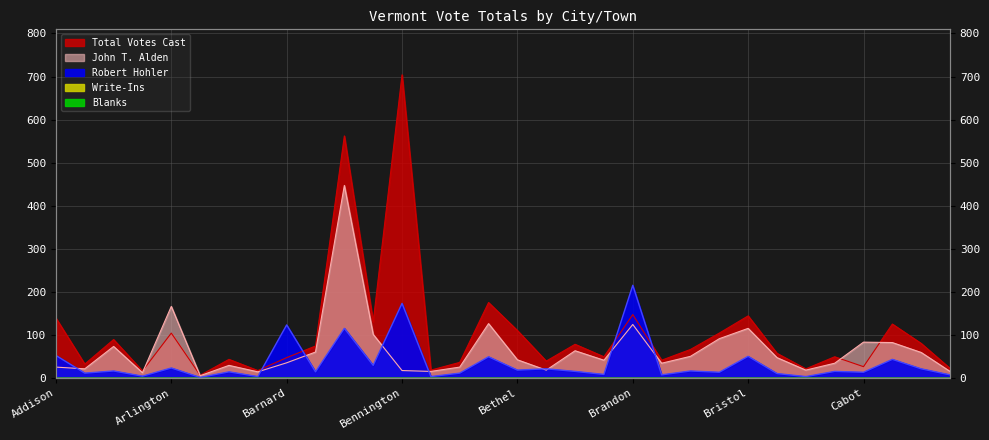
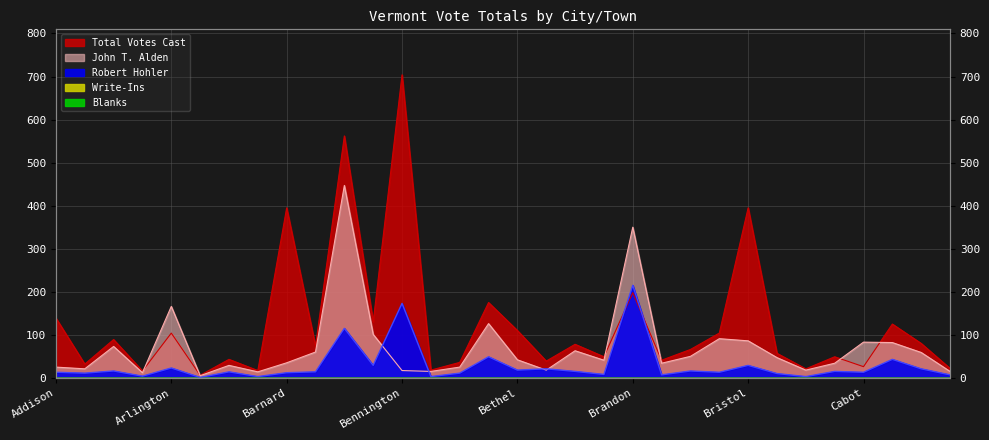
Robert Hohler, Addison: 50 -> 10
Total Votes Cast, Barnard: 50 -> 400
Robert Hohler, Barnard: 120 -> 10
Total Votes Cast, Brandon: 150 -> 200
John T. Alden, Brandon: 120 -> 350
Total Votes Cast, Bristol: 140 -> 400
John T. Alden, Bristol: 120 -> 90
Robert Hohler, Bristol: 50 -> 30
